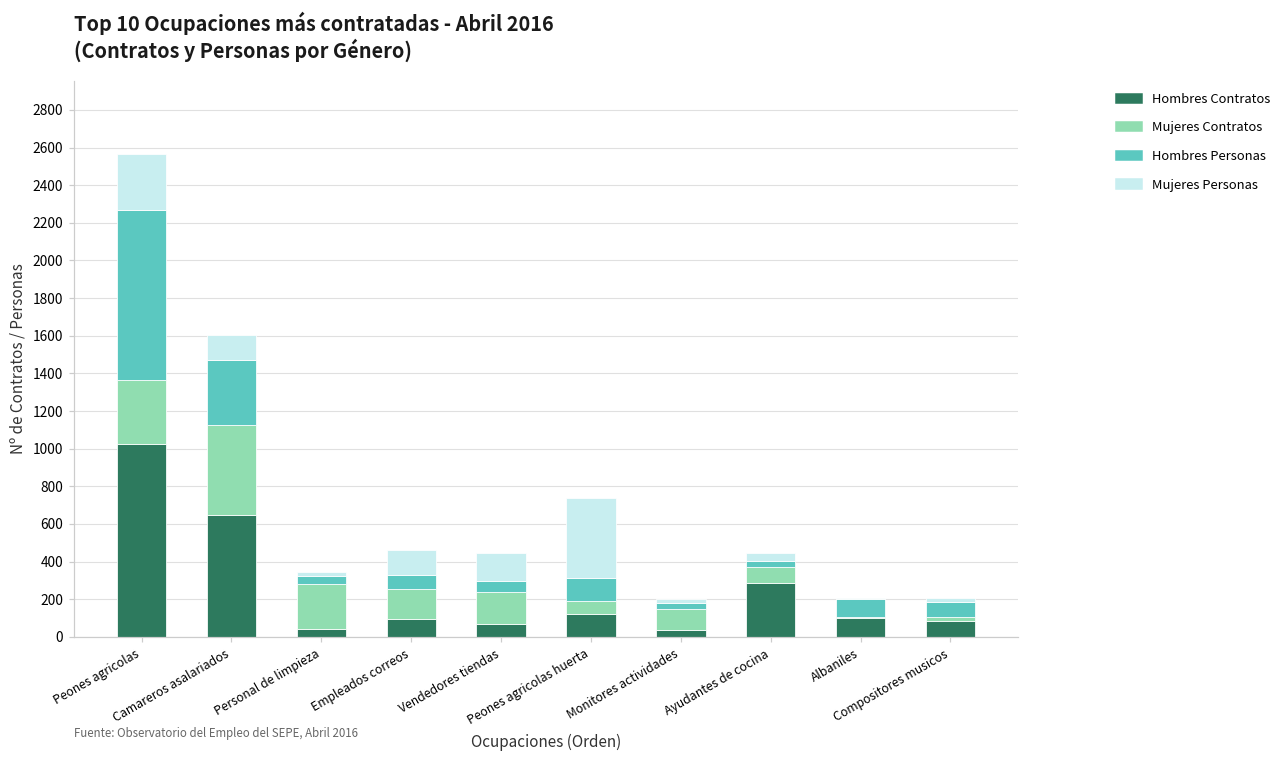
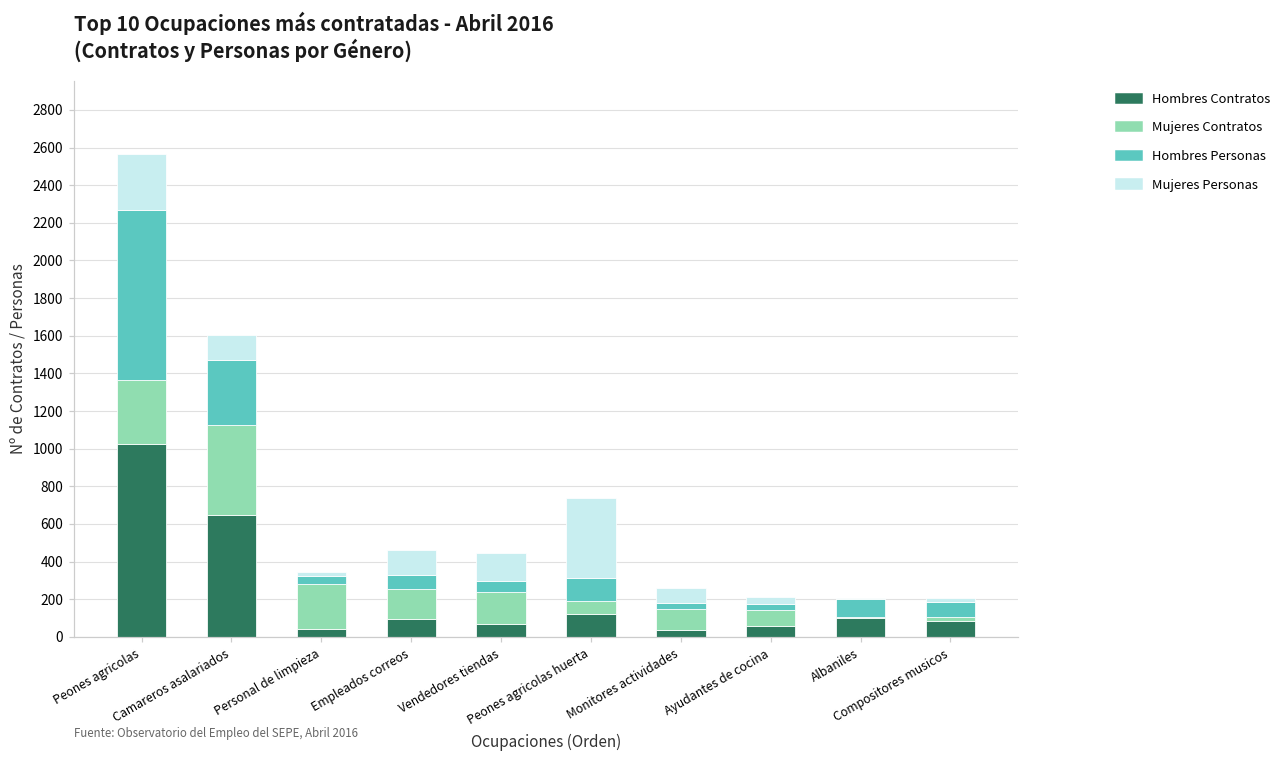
Mujeres Personas, Monitores actividades: 20 -> 80
Hombres Contratos, Ayudantes de cocina: 290 -> 60
